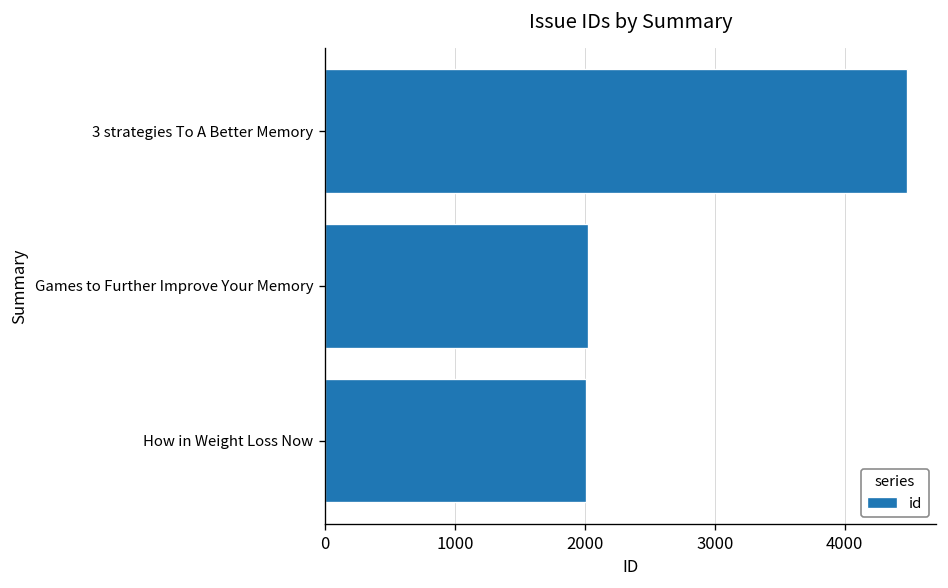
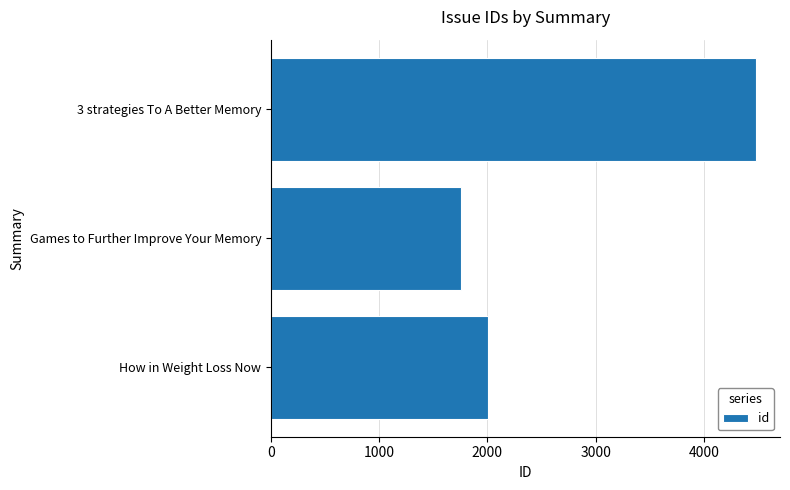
Games to Further Improve Your Memory: 2020 -> 1760
